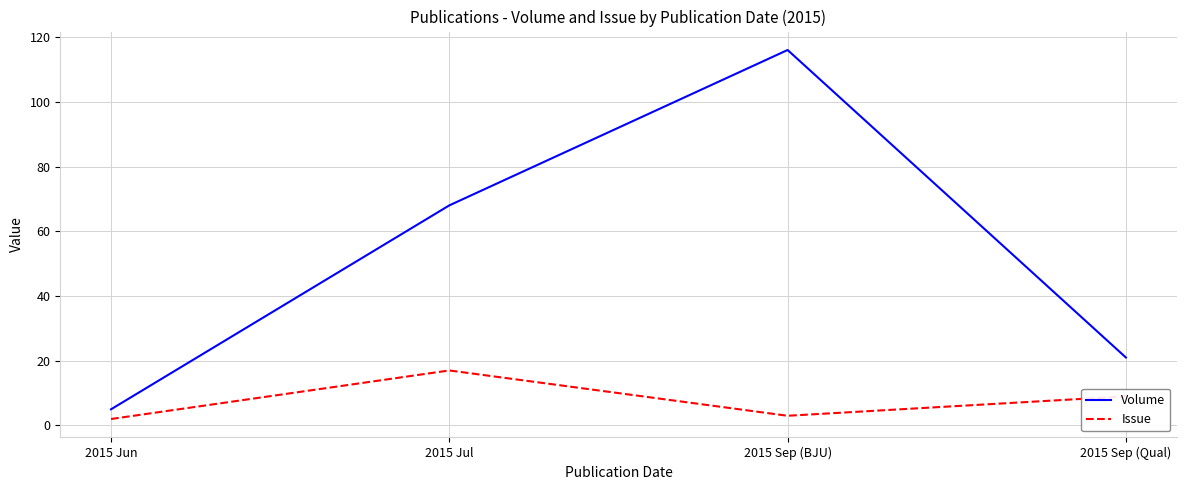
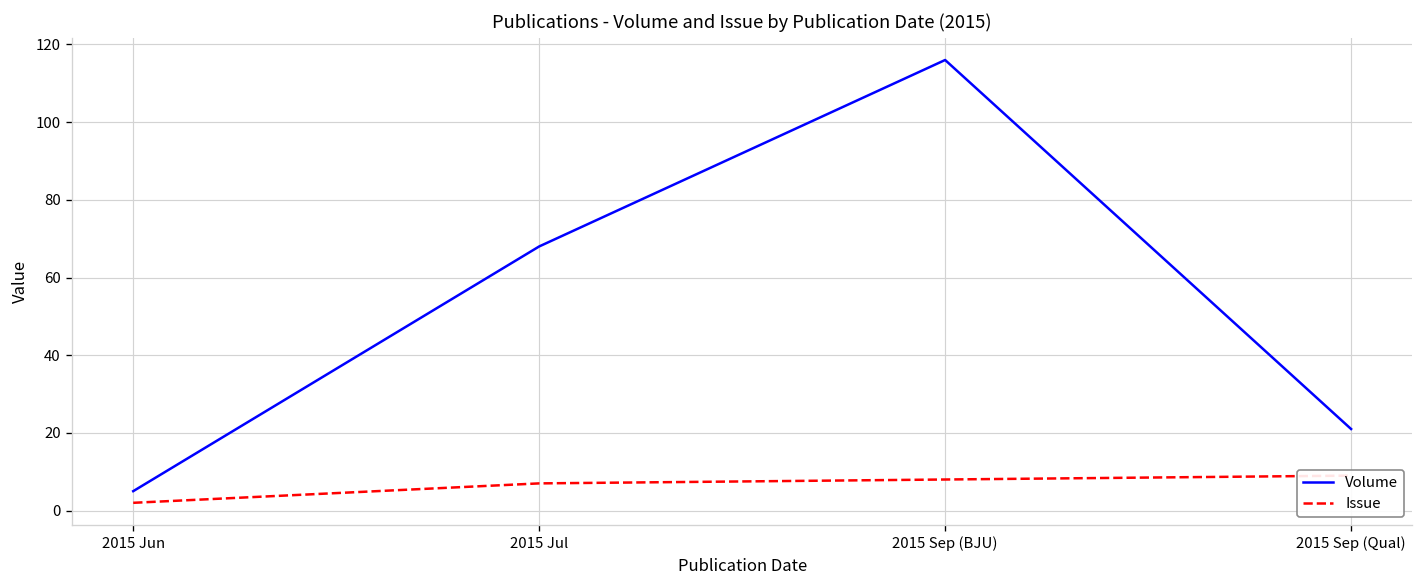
Issue, 2015 Jul: 17 -> 7
Issue, 2015 Sep (BJU): 3 -> 8
